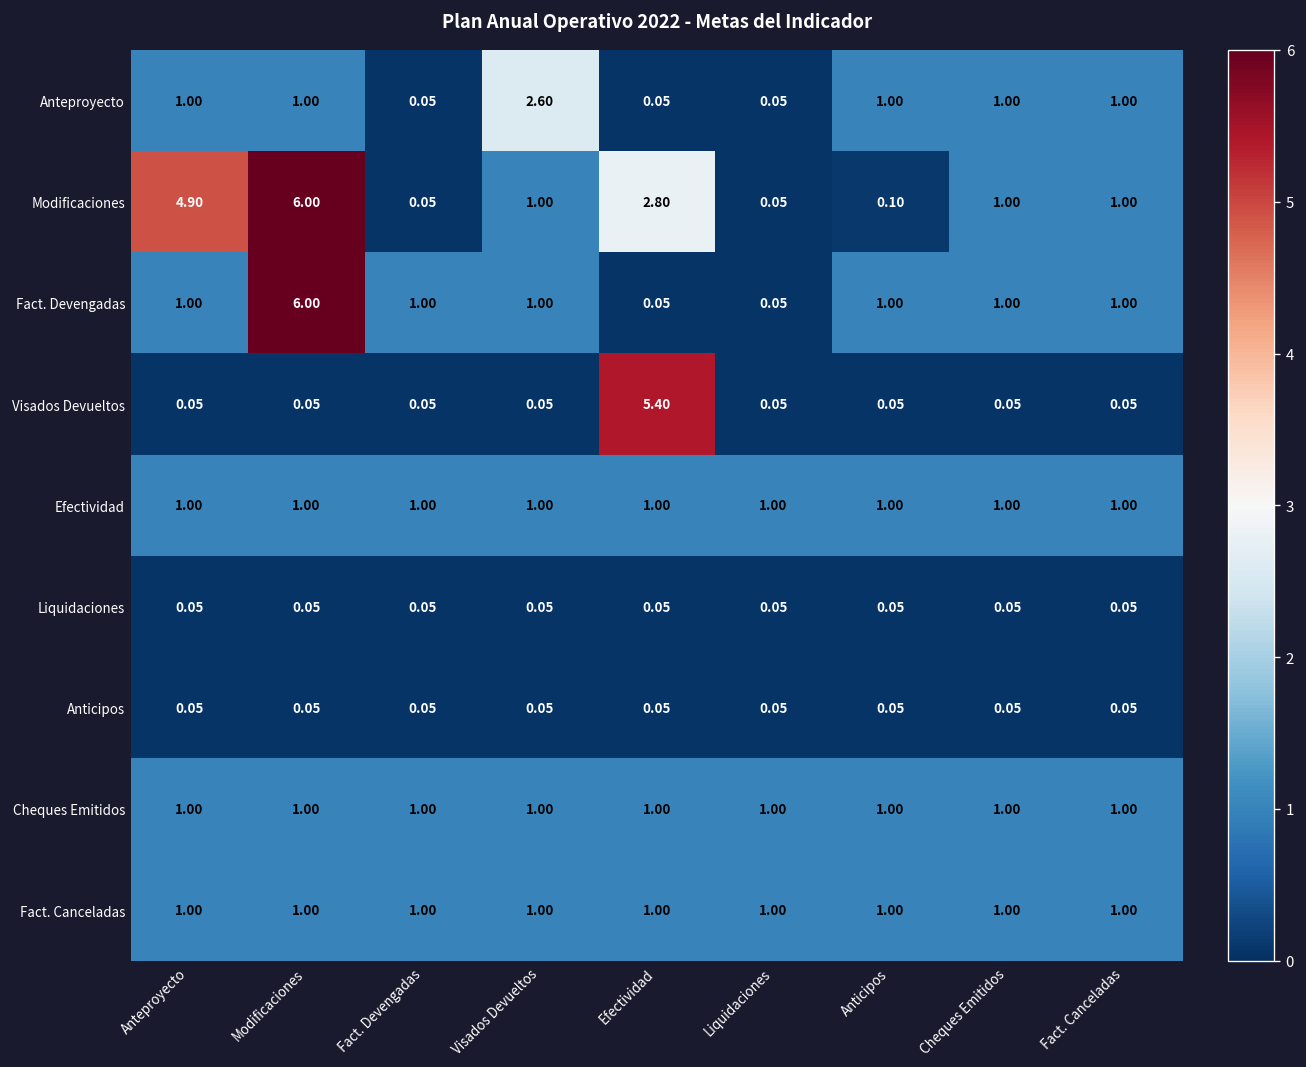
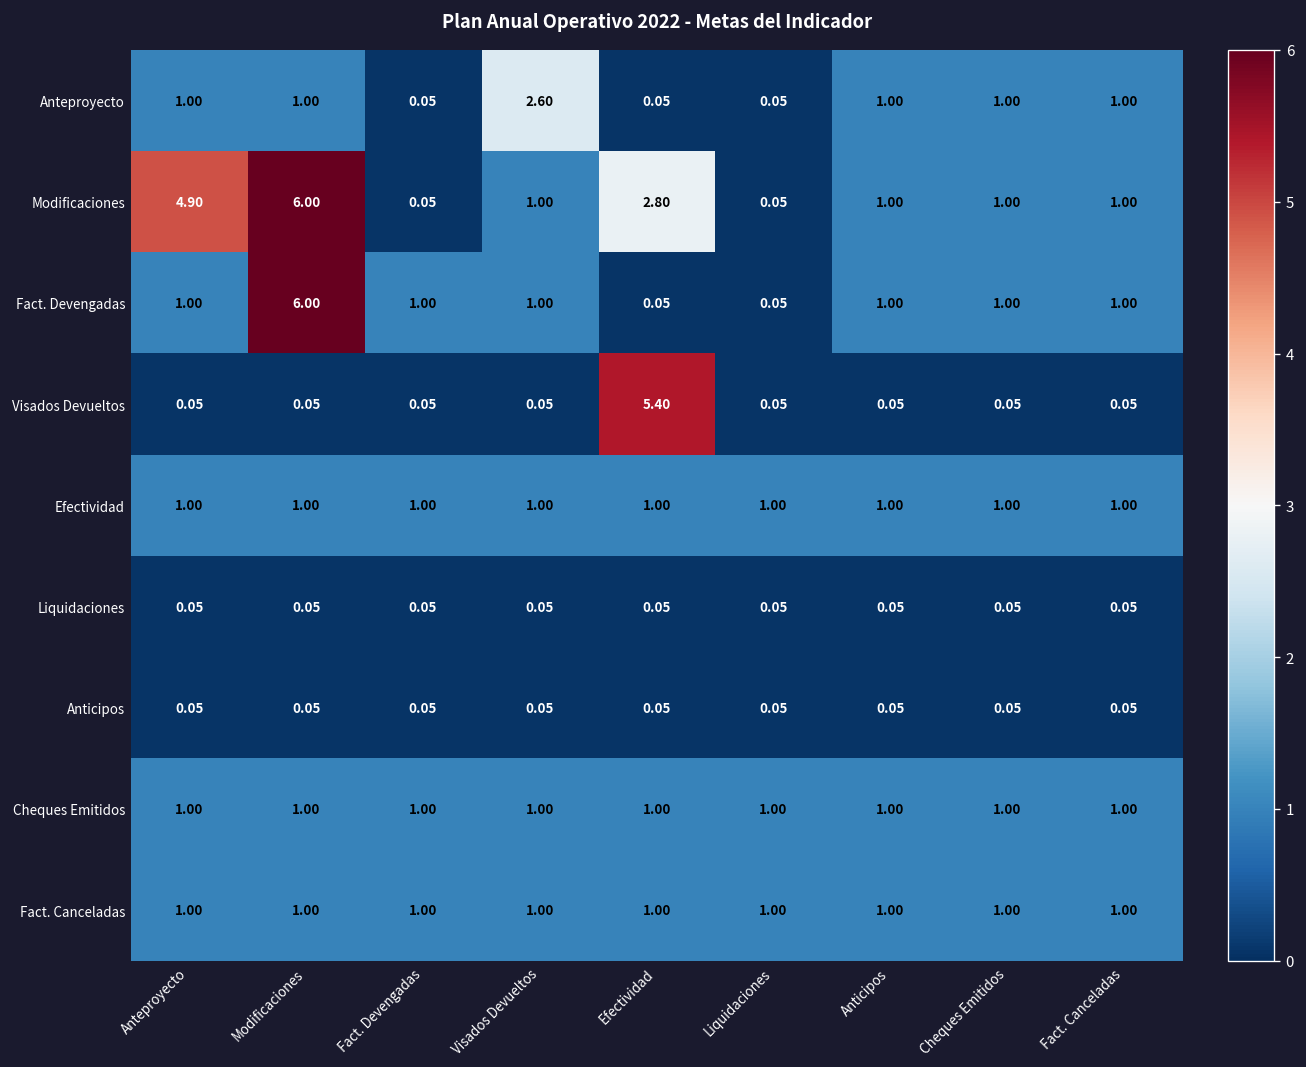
Modificaciones, Anticipos: 0.10 -> 1.00
